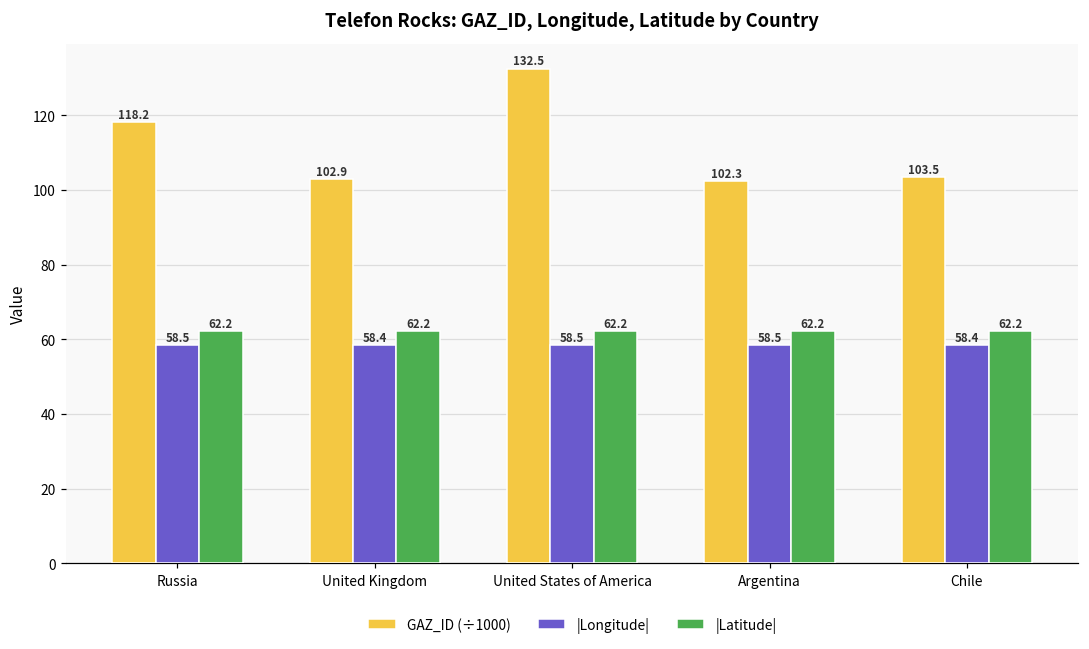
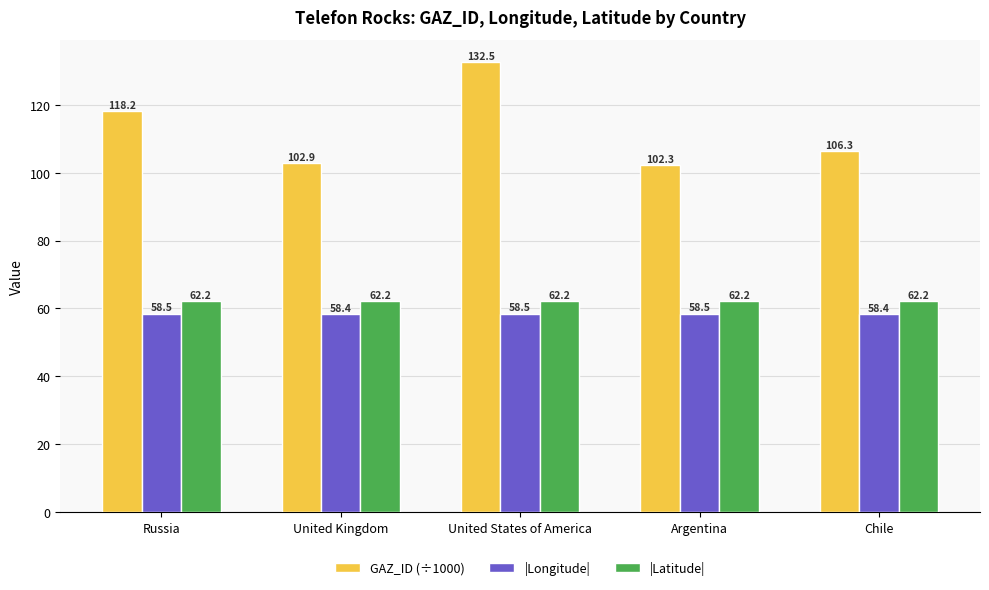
GAZ_ID (÷1000), Chile: 103.5 -> 106.3
